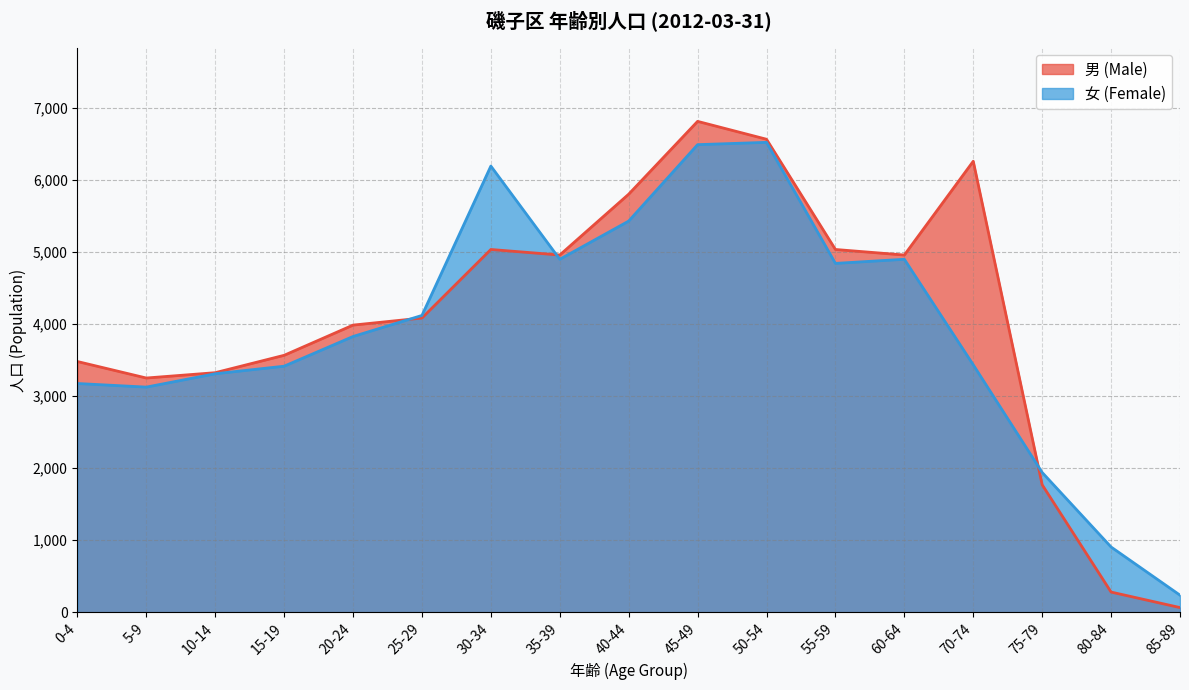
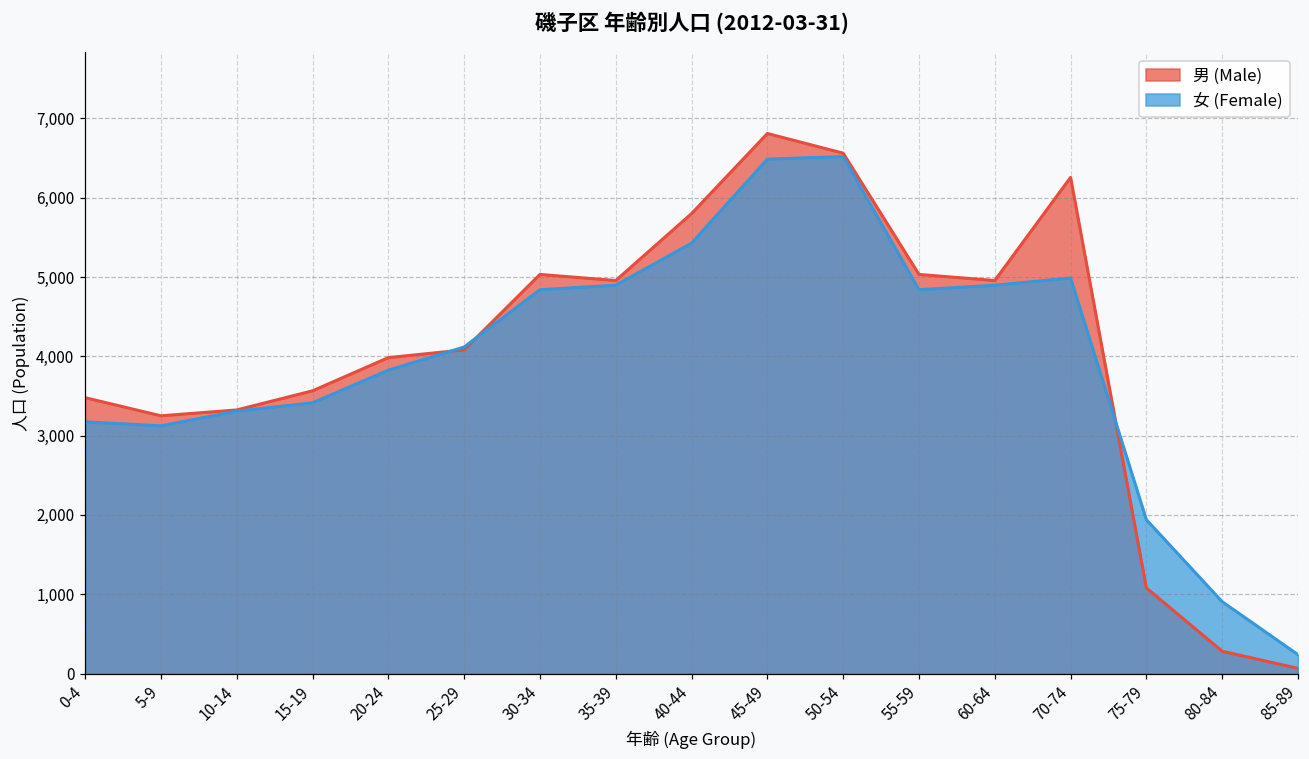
女 (Female), 30-34: 6,200 -> 4,800
女 (Female), 70-74: 3,400 -> 5,000
男 (Male), 75-79: 1,800 -> 1,100
